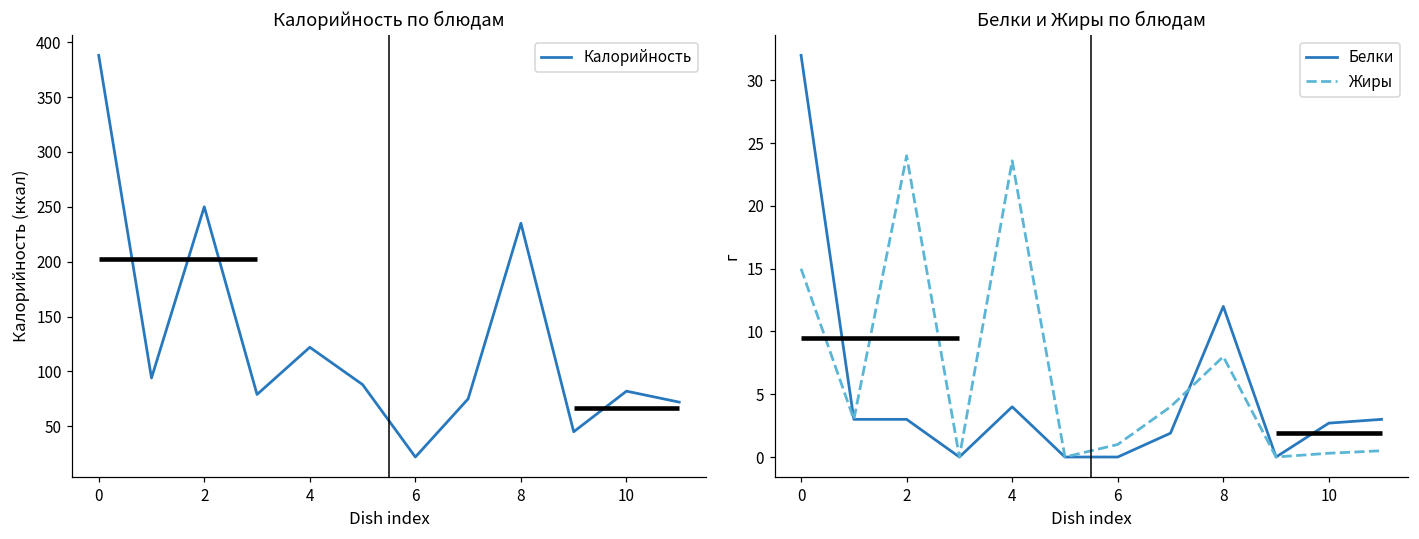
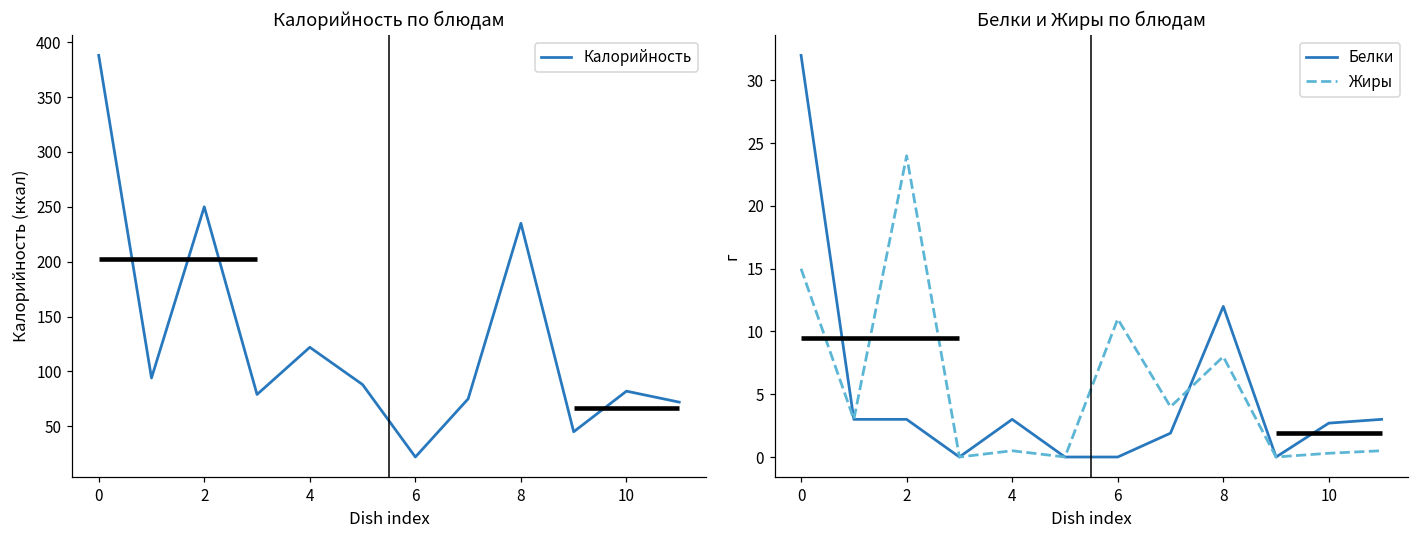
Белки и Жиры по блюдам, Белки, 4: 4 -> 3
Белки и Жиры по блюдам, Жиры, 4: 23.6 -> 0.5
Белки и Жиры по блюдам, Жиры, 6: 1 -> 11
